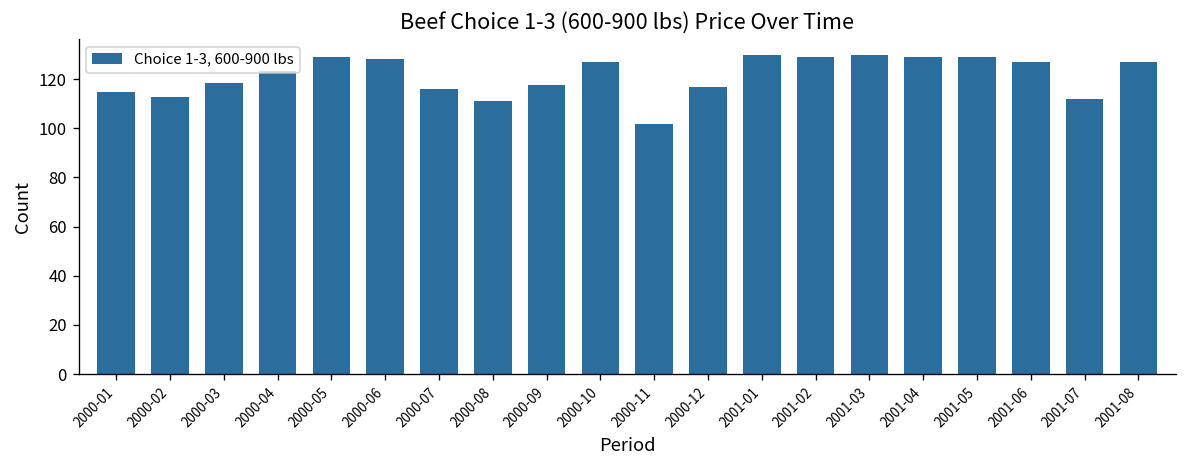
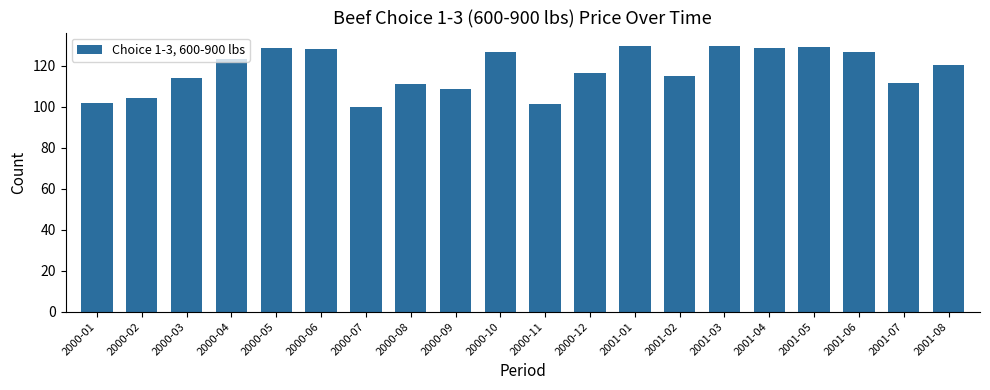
2000-01: 115 -> 102
2000-02: 113 -> 104
2000-03: 118 -> 114
2000-07: 116 -> 100
2000-09: 118 -> 109
2001-02: 129 -> 115
2001-08: 127 -> 120
